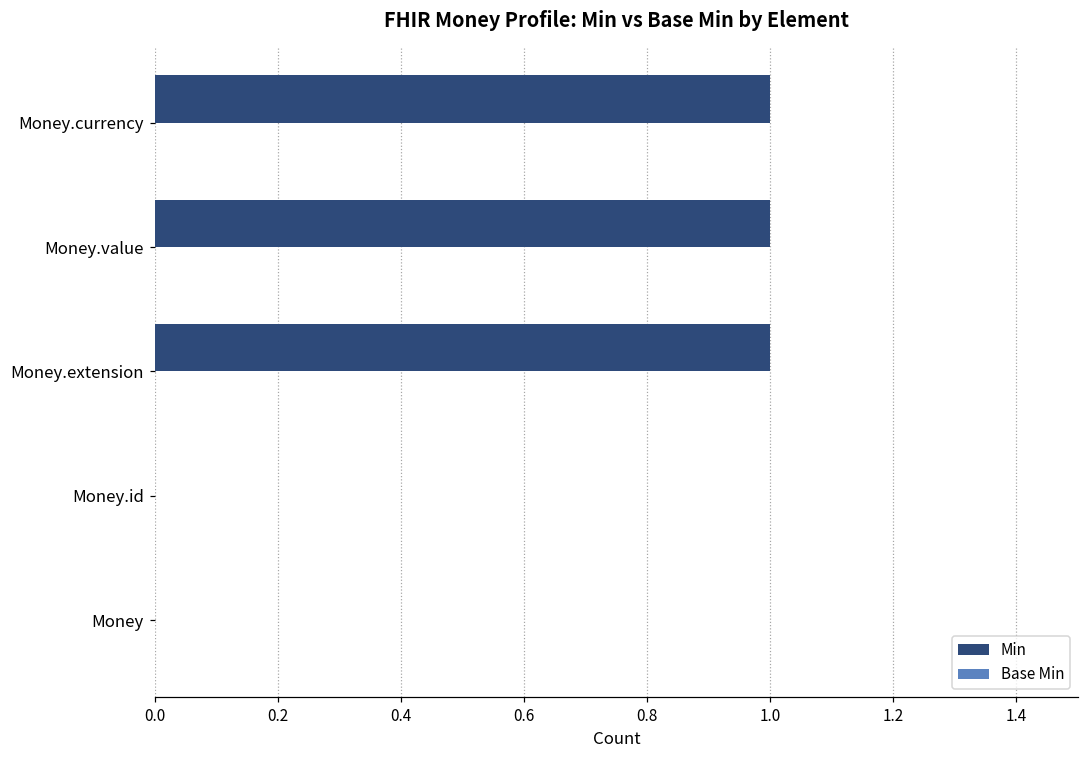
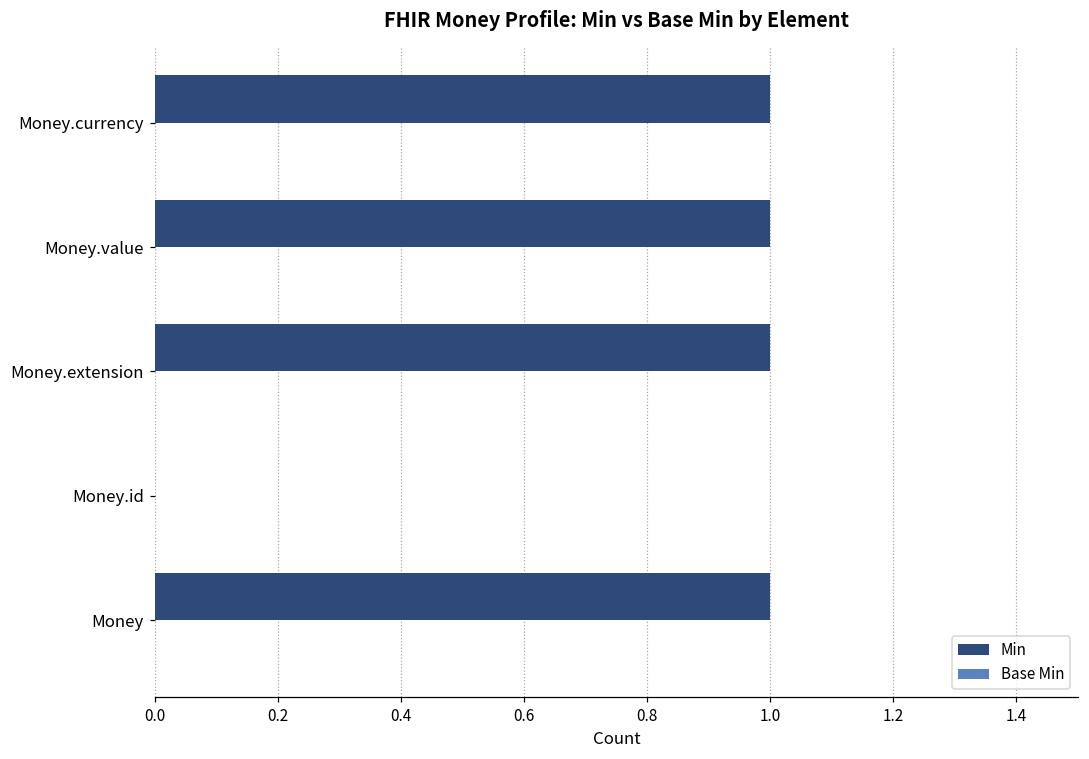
Min, Money: 0 -> 1
